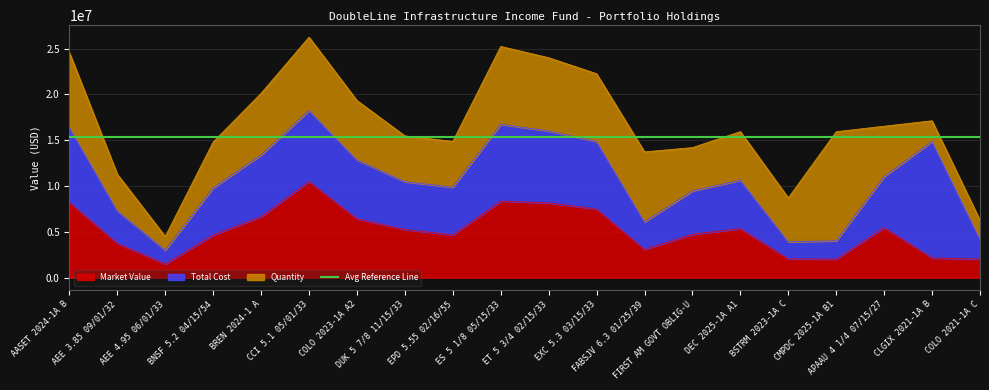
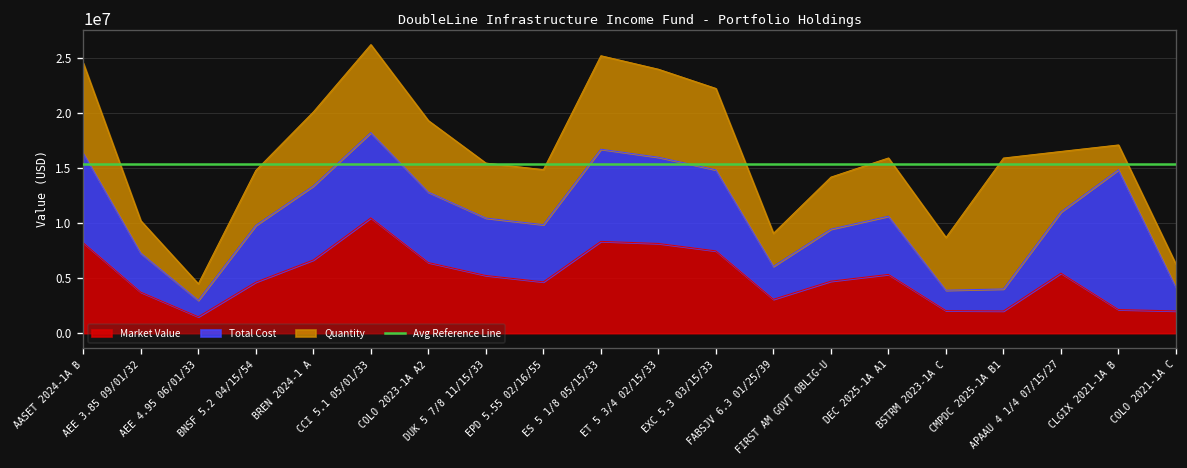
Quantity, AEE 3.85 09/01/32: 4000000 -> 3000000
Quantity, FABSJV 6.3 01/25/39: 8000000 -> 3000000
